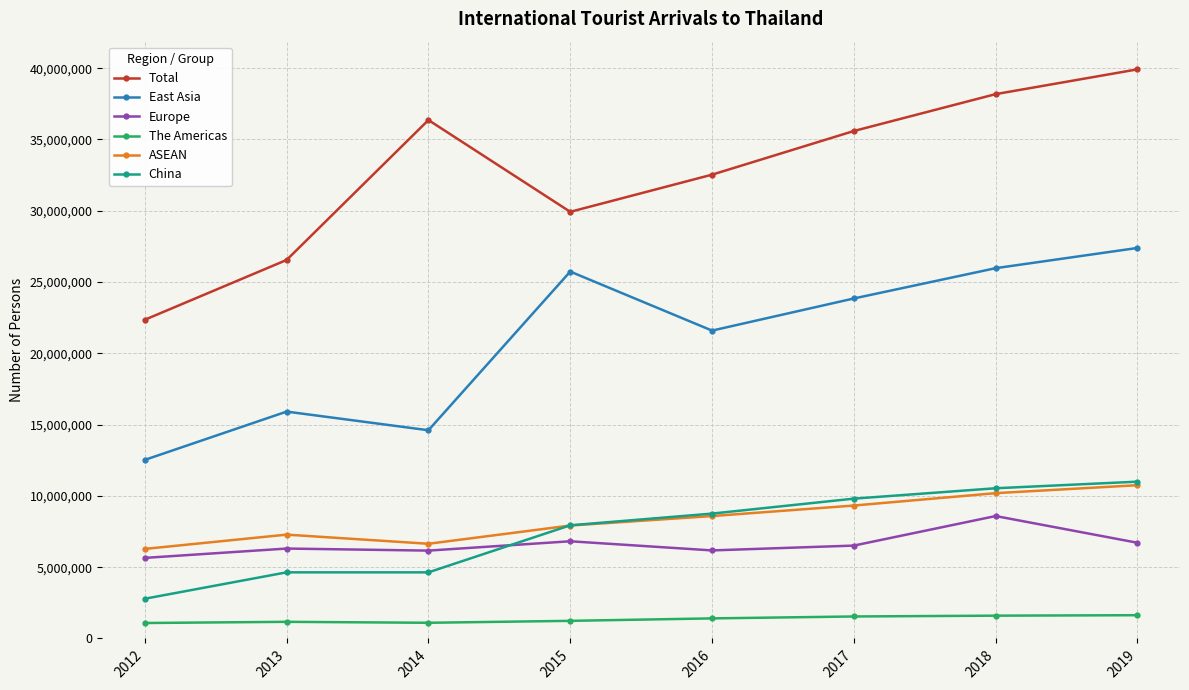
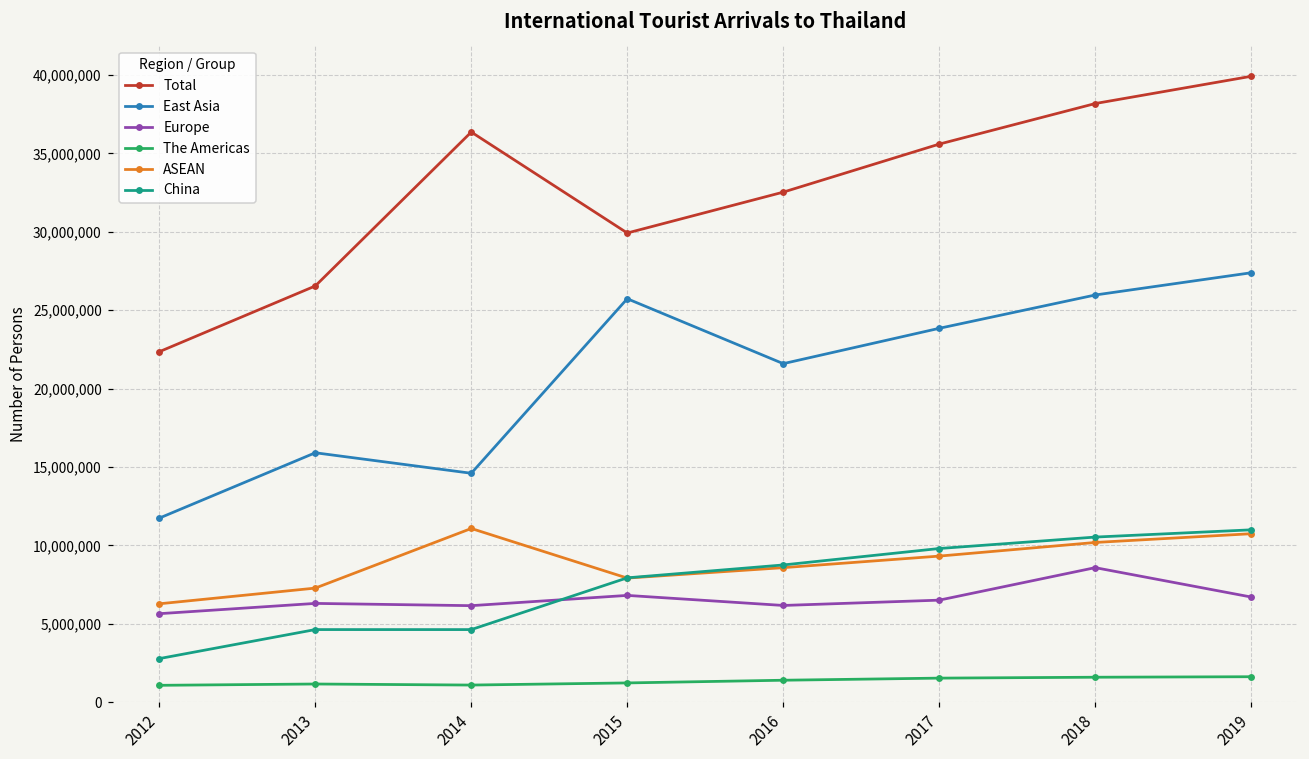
East Asia, 2012: 12,500,000 -> 11,700,000
ASEAN, 2014: 6,600,000 -> 11,100,000
